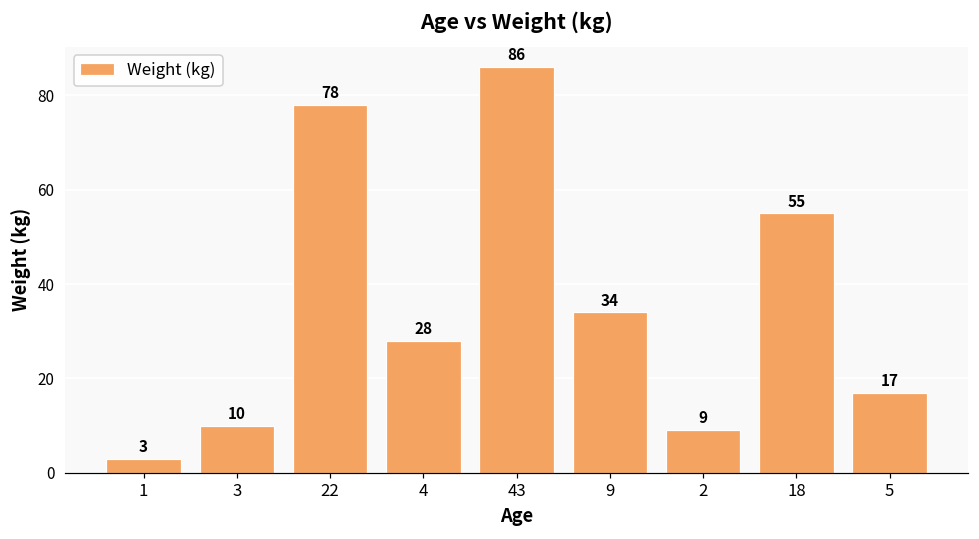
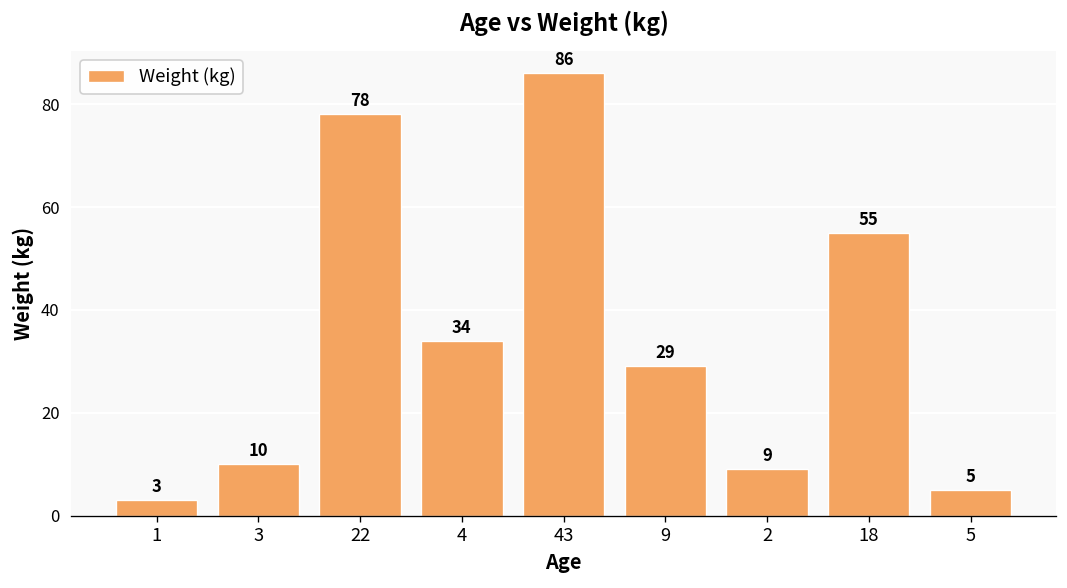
4: 28 -> 34
9: 34 -> 29
5: 17 -> 5
